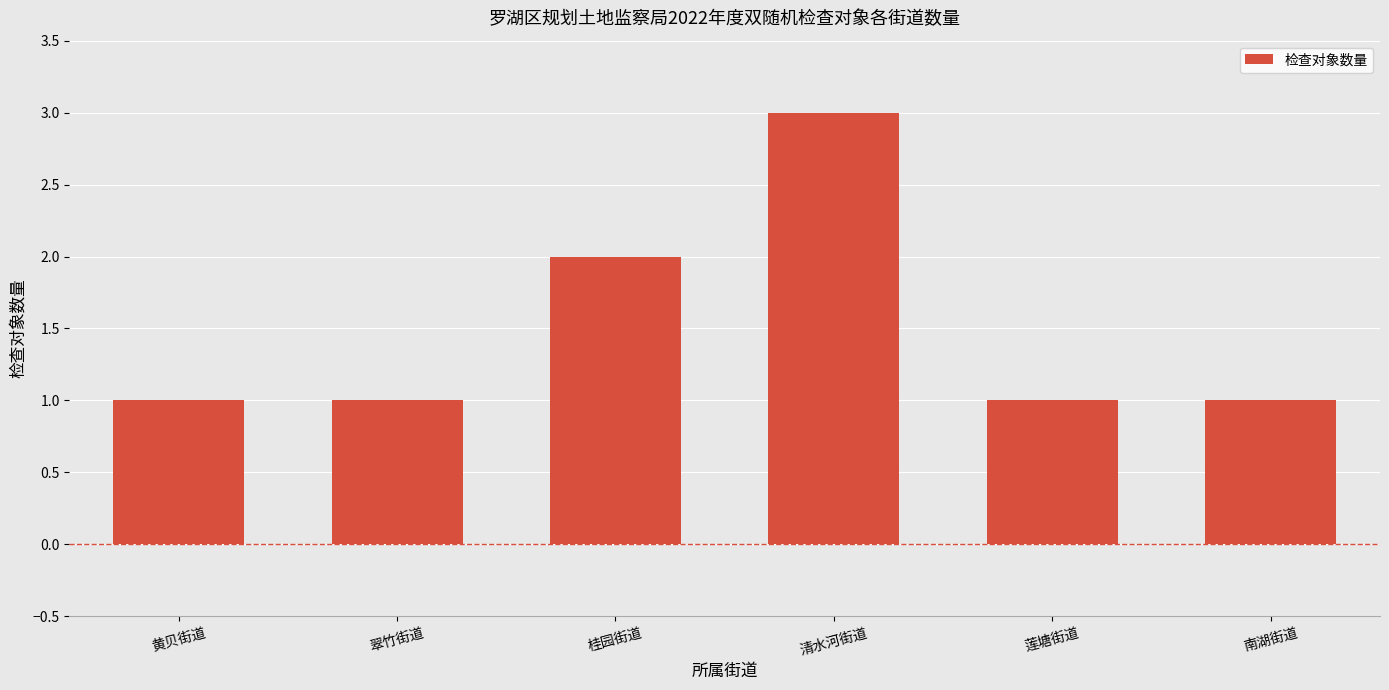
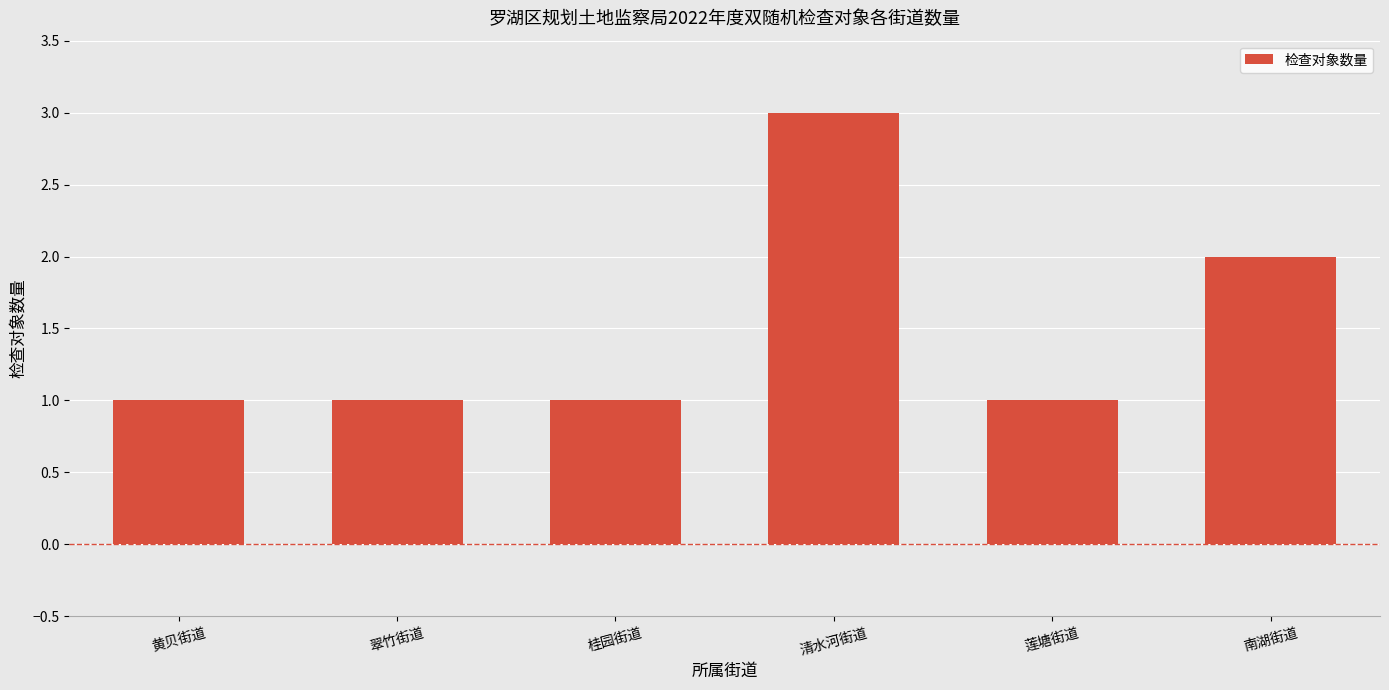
桂园街道: 2 -> 1
南湖街道: 1 -> 2
